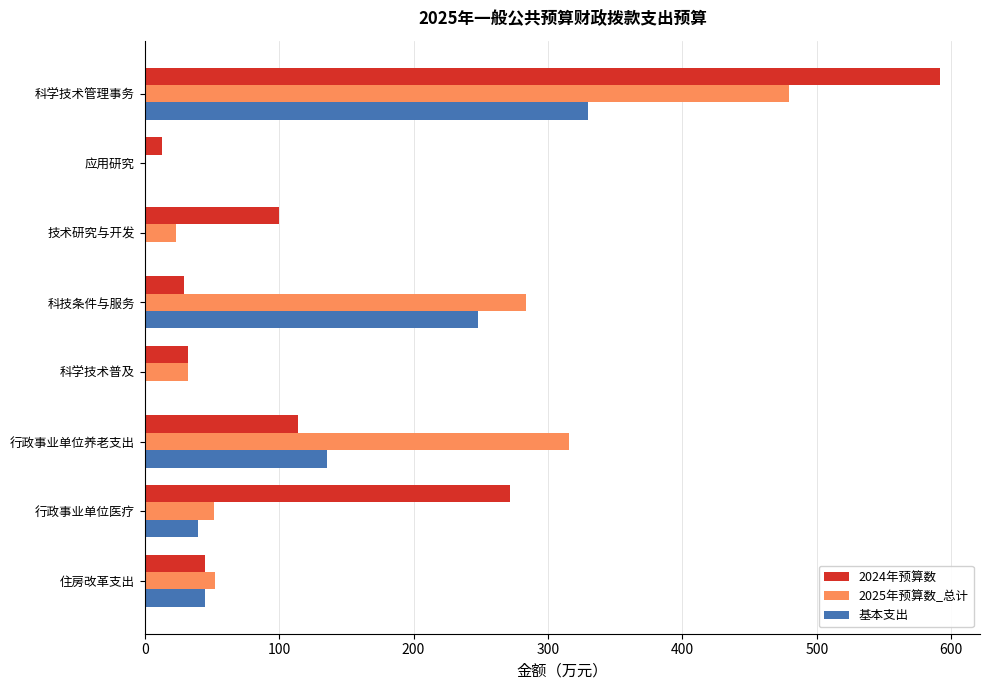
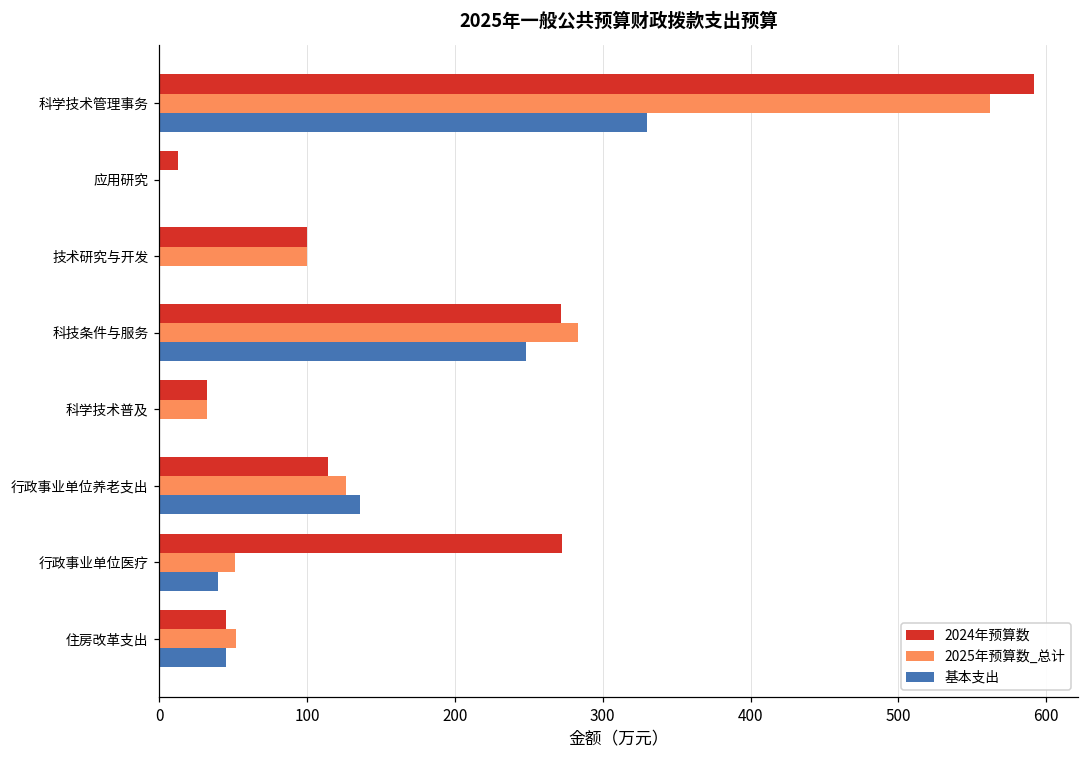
2025年预算数_总计, 科学技术管理事务: 479 -> 562
2025年预算数_总计, 技术研究与开发: 23 -> 100
2024年预算数, 科技条件与服务: 29 -> 272
2025年预算数_总计, 行政事业单位养老支出: 316 -> 126
